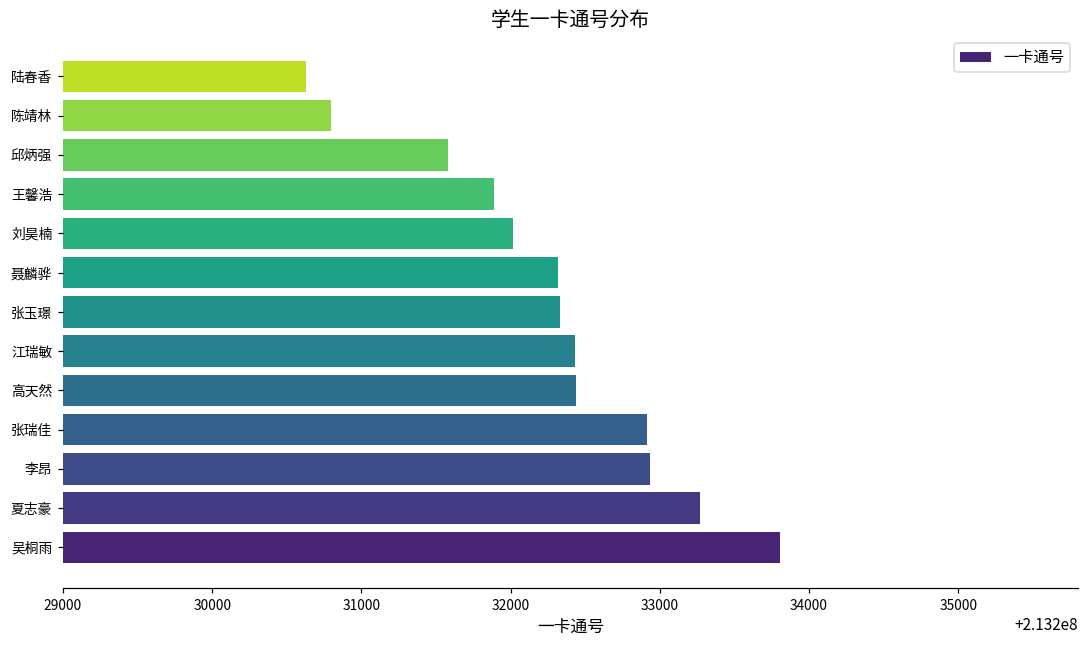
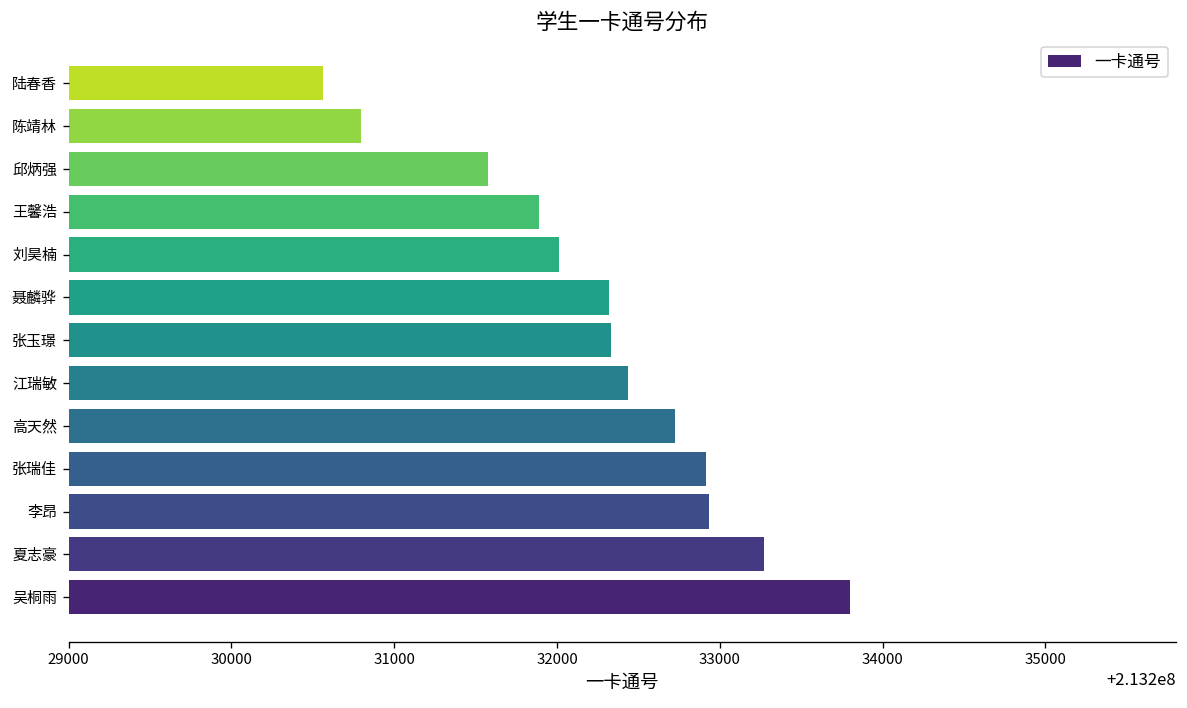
陆春香: 213230630 -> 213230560
高天然: 213232440 -> 213232730
